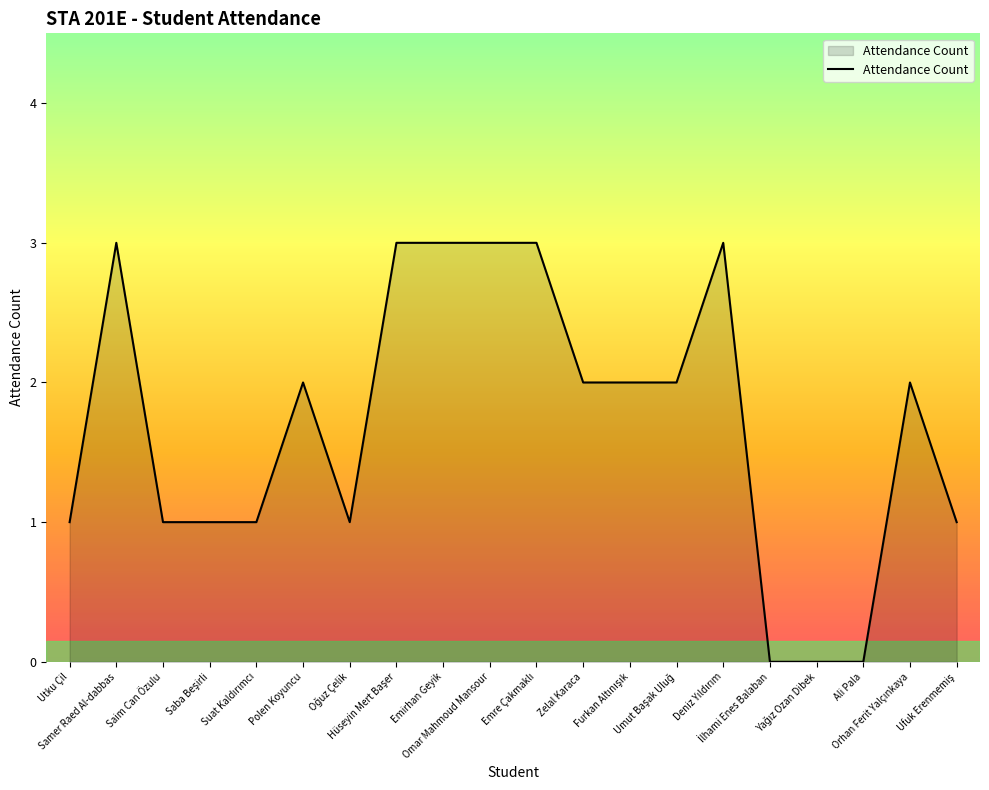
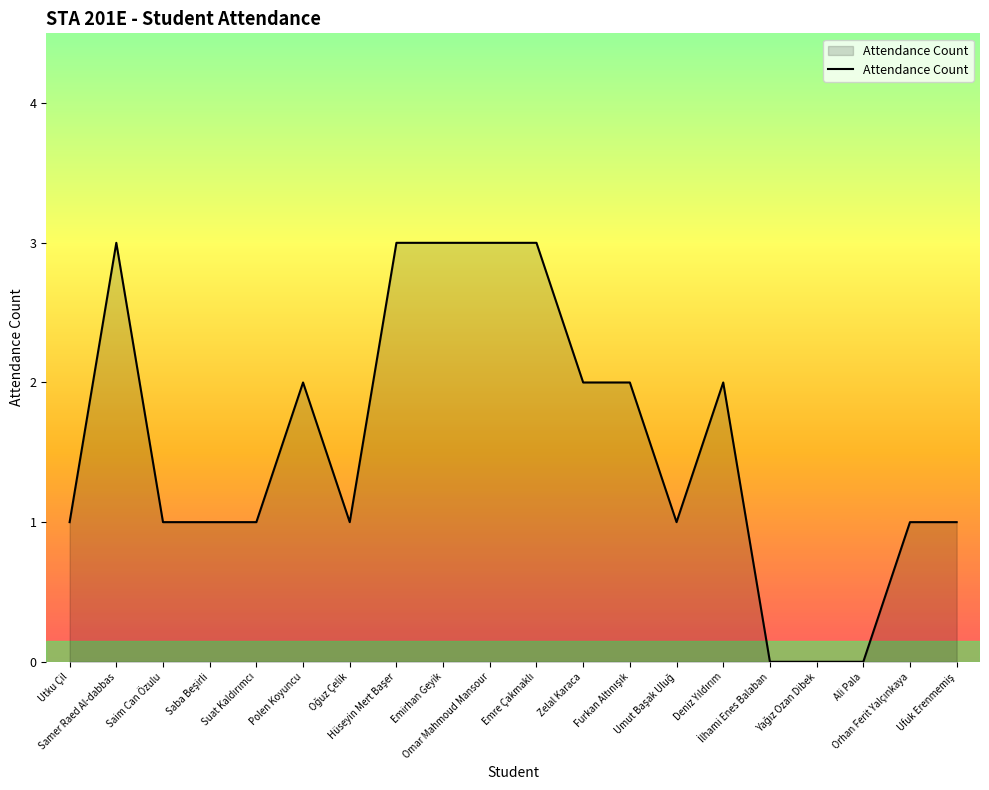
Umut Başak Uluğ: 2 -> 1
Deniz Yıldırım: 3 -> 2
Orhan Ferit Yalçınkaya: 2 -> 1
